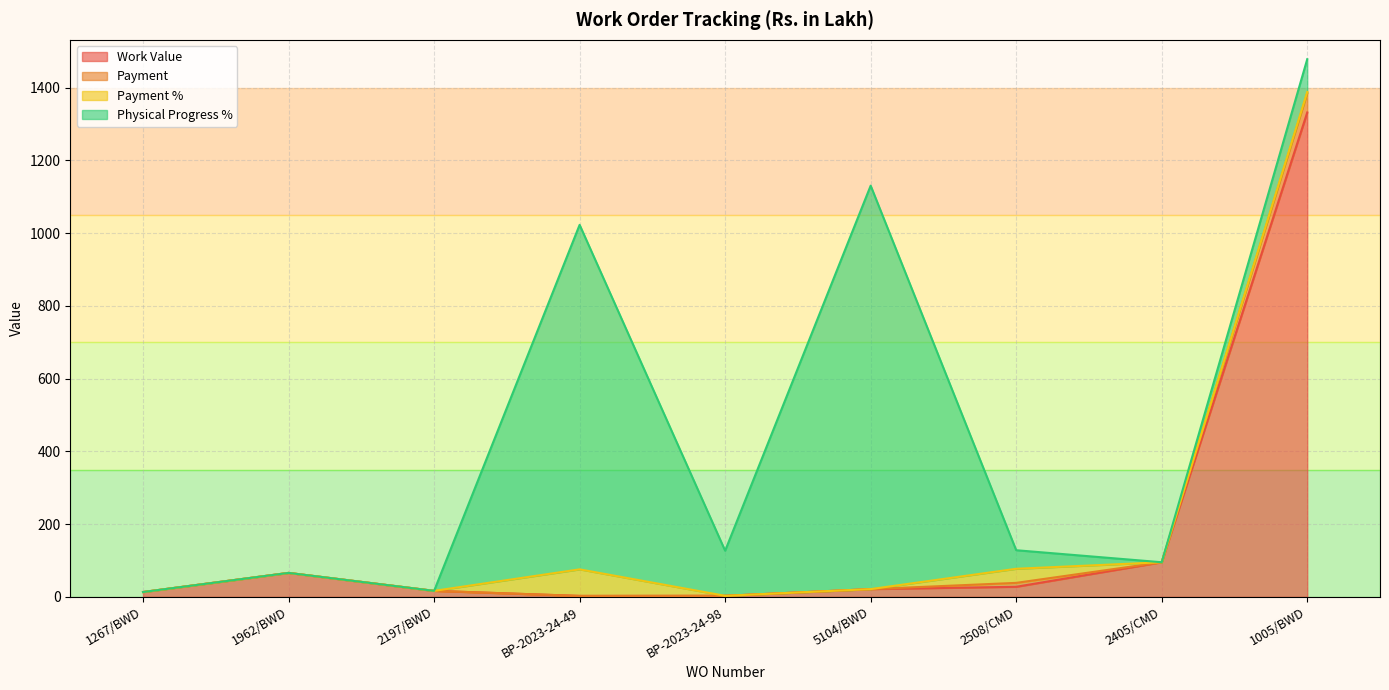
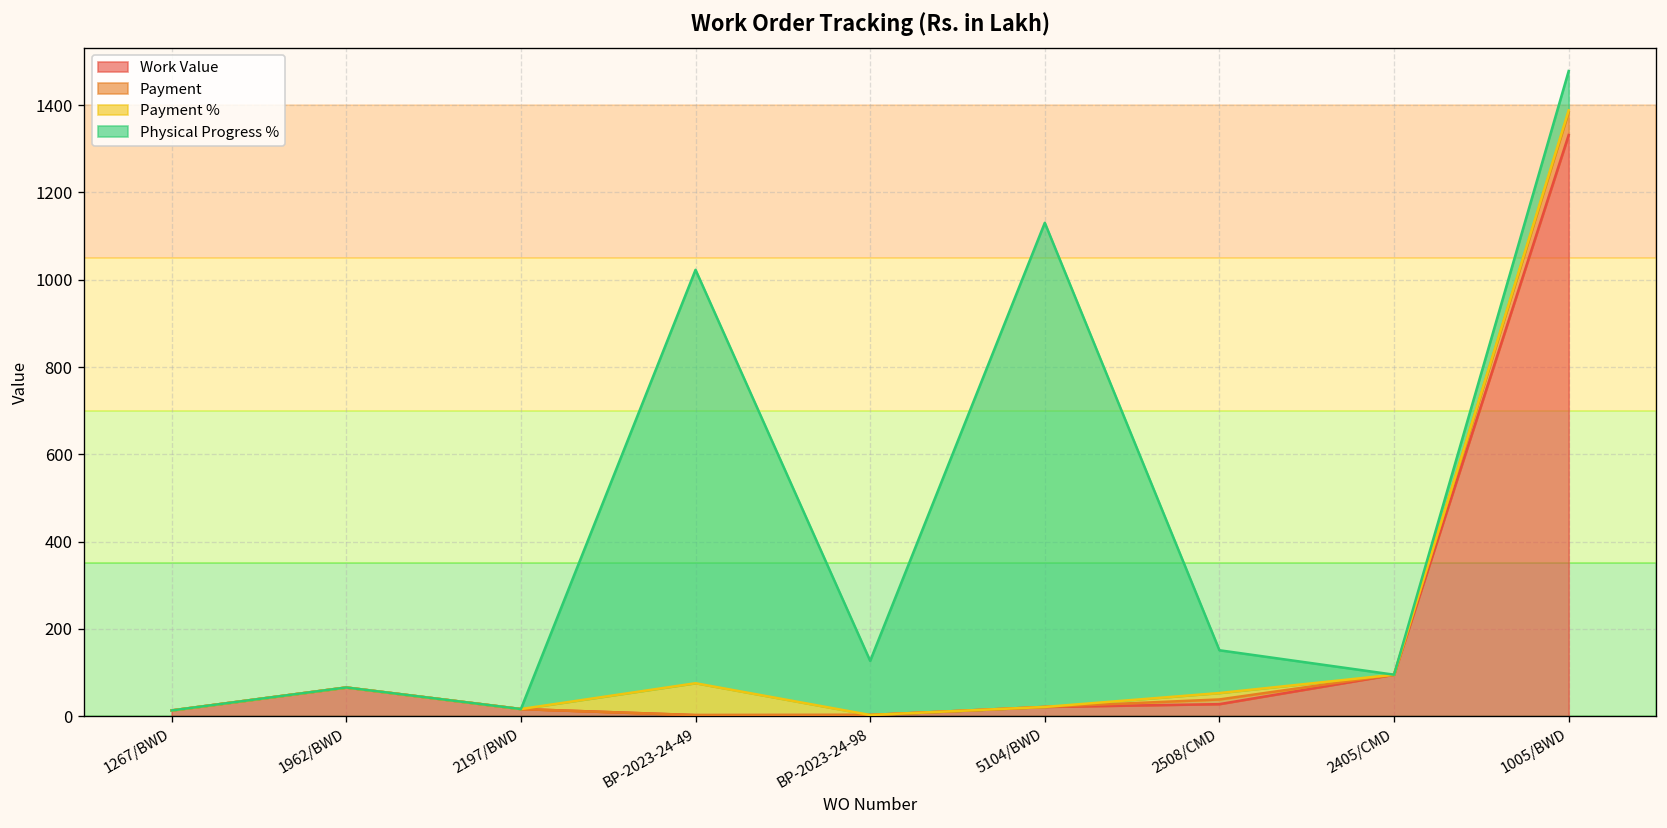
Payment %, 2508/CMD: 40 -> 10
Physical Progress %, 2508/CMD: 50 -> 100
